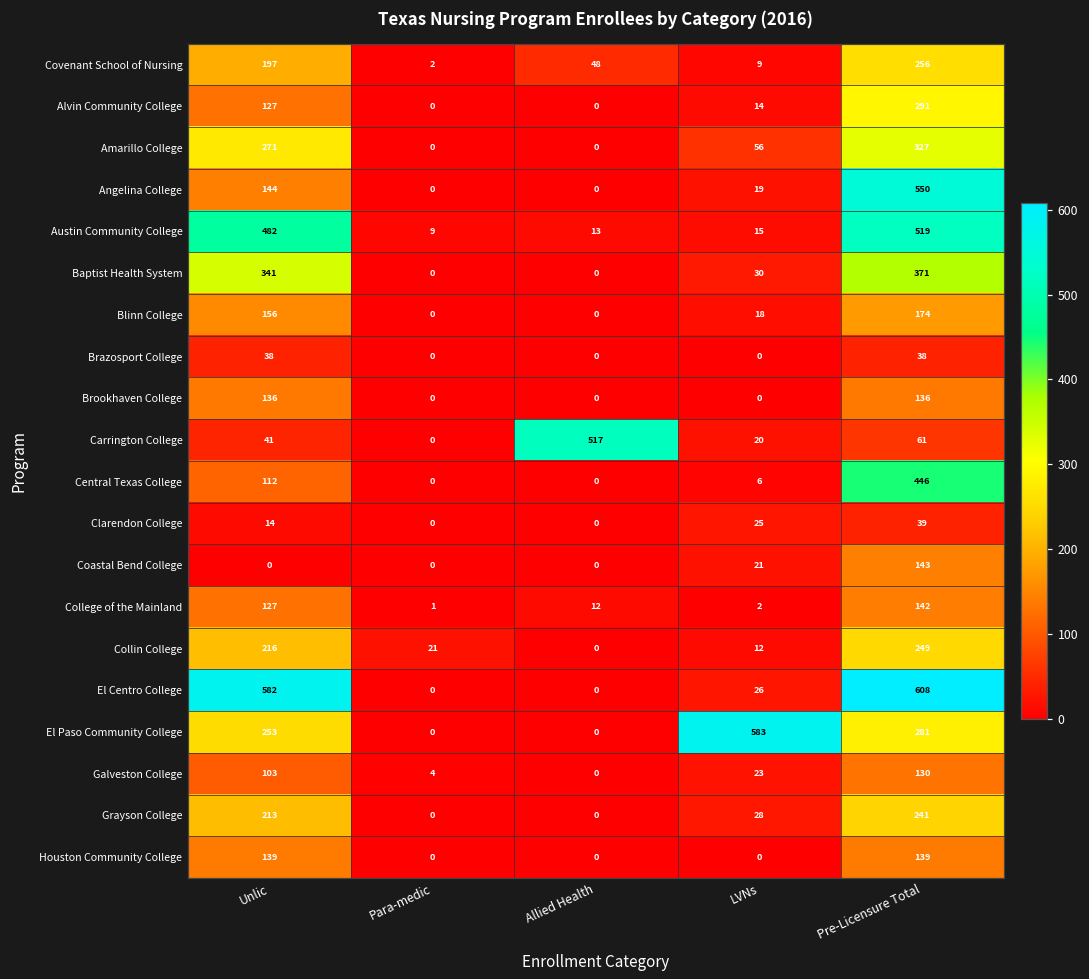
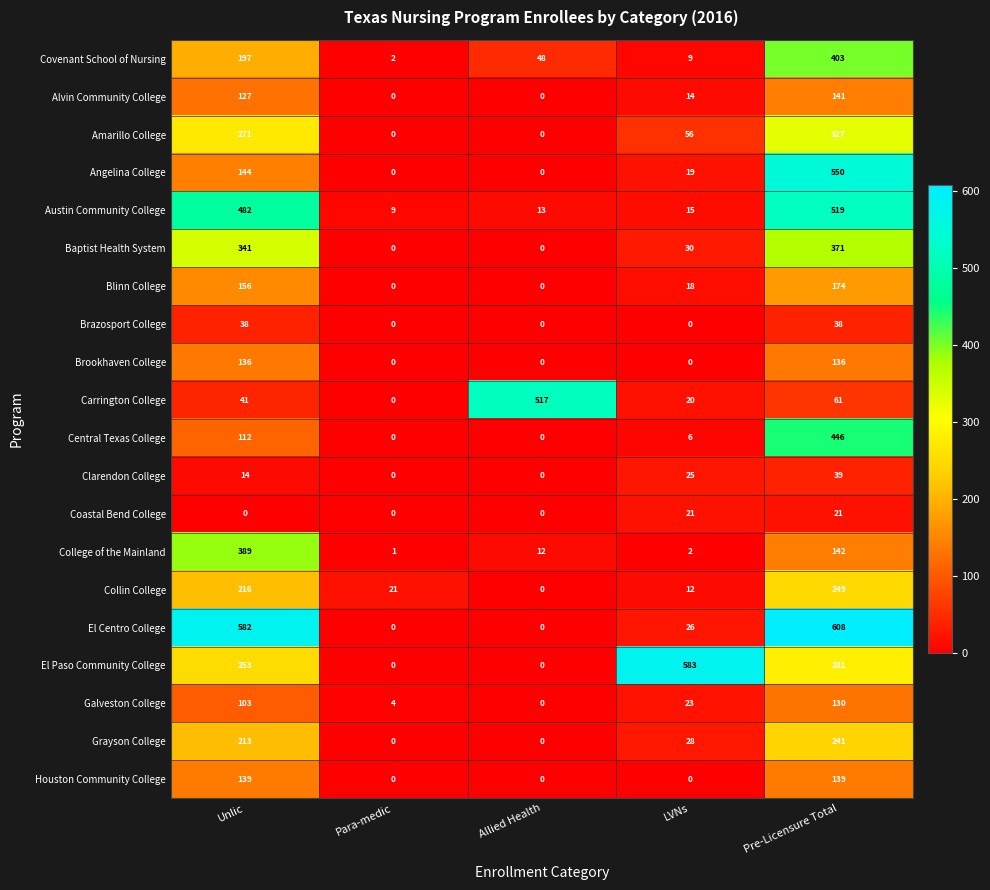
Covenant School of Nursing, Pre-Licensure Total: 256 -> 403
Alvin Community College, Pre-Licensure Total: 291 -> 141
Coastal Bend College, Pre-Licensure Total: 143 -> 21
College of the Mainland, Unlic: 127 -> 389
